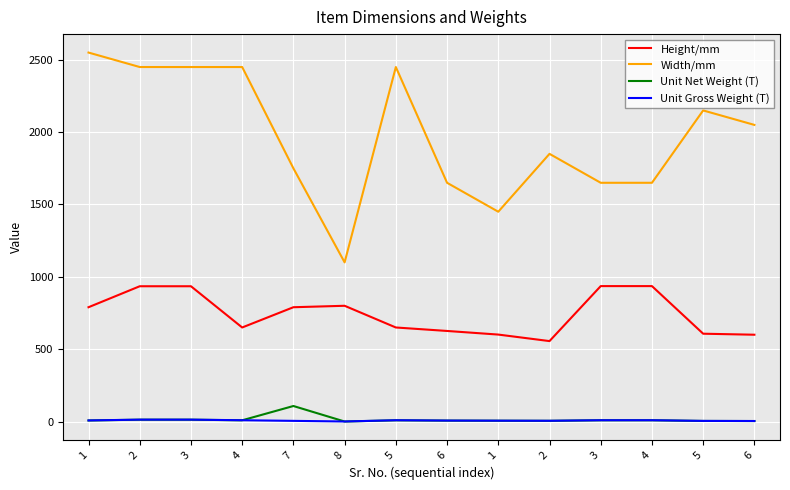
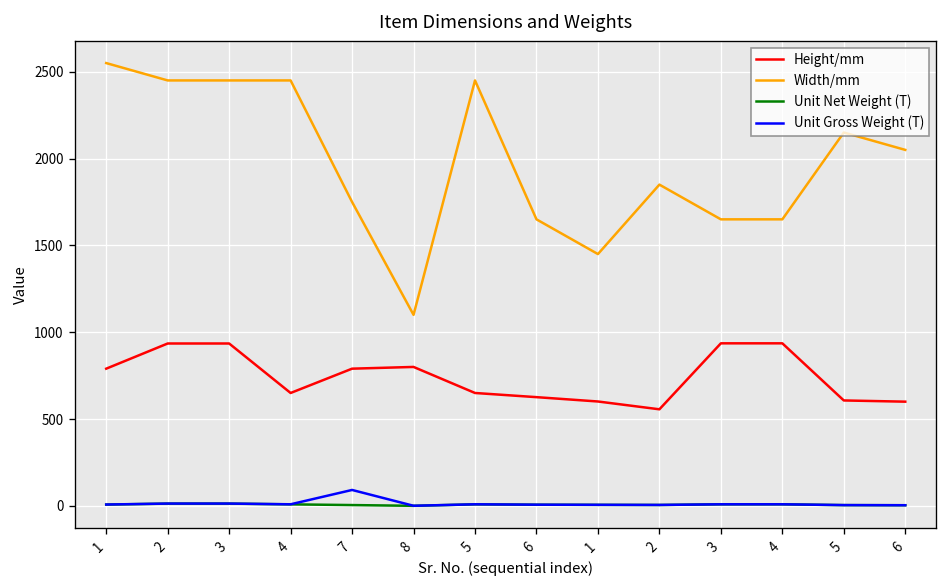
Unit Net Weight (T), 7: 110 -> 0
Unit Gross Weight (T), 7: 0 -> 90
